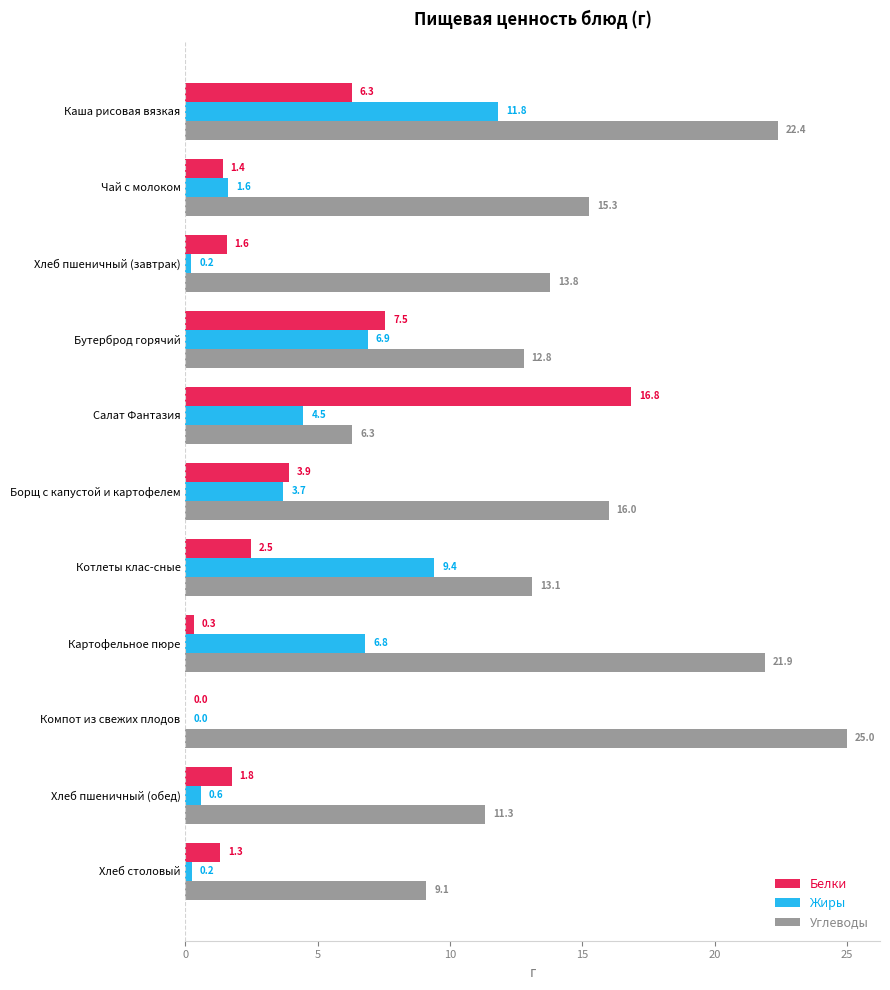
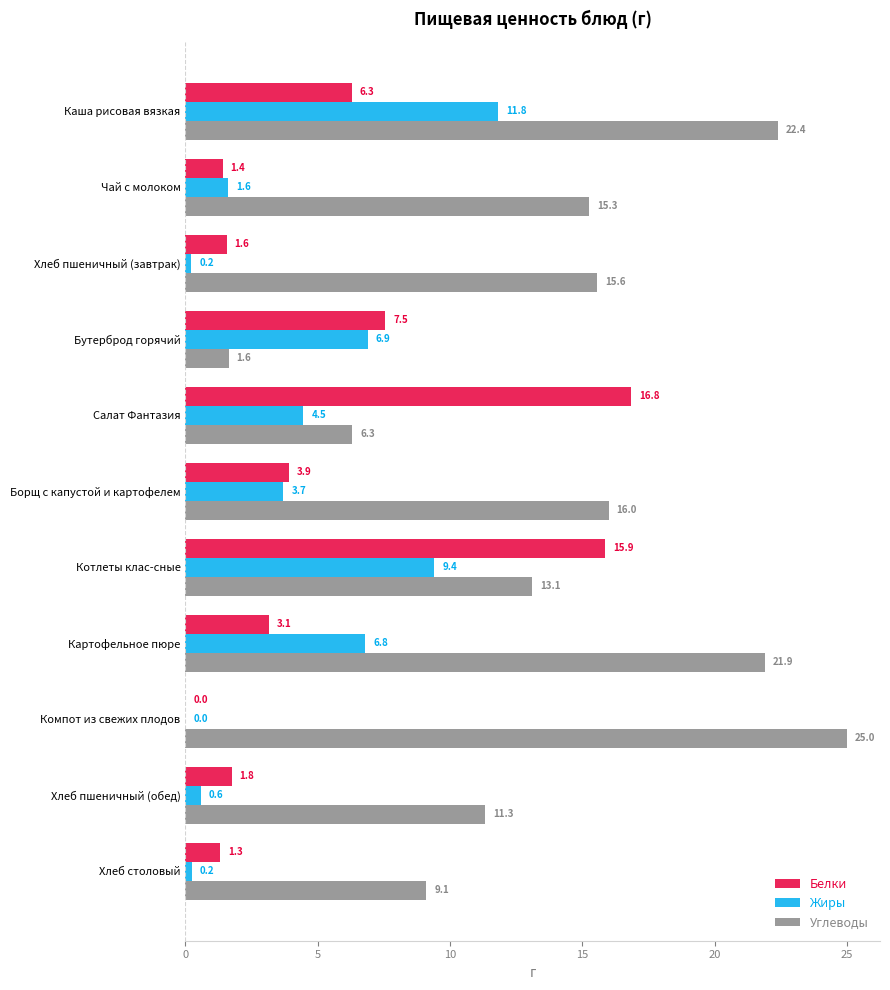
Углеводы, Хлеб пшеничный (завтрак): 13.8 -> 15.6
Углеводы, Бутерброд горячий: 12.8 -> 1.6
Белки, Котлеты клас-сные: 2.5 -> 15.9
Белки, Картофельное пюре: 0.3 -> 3.1
